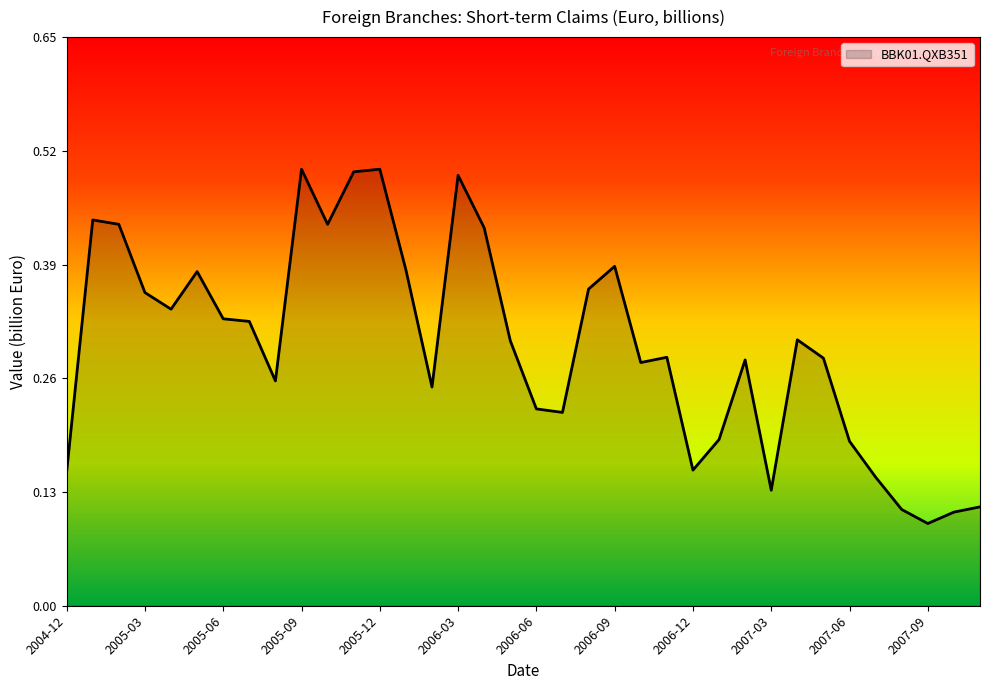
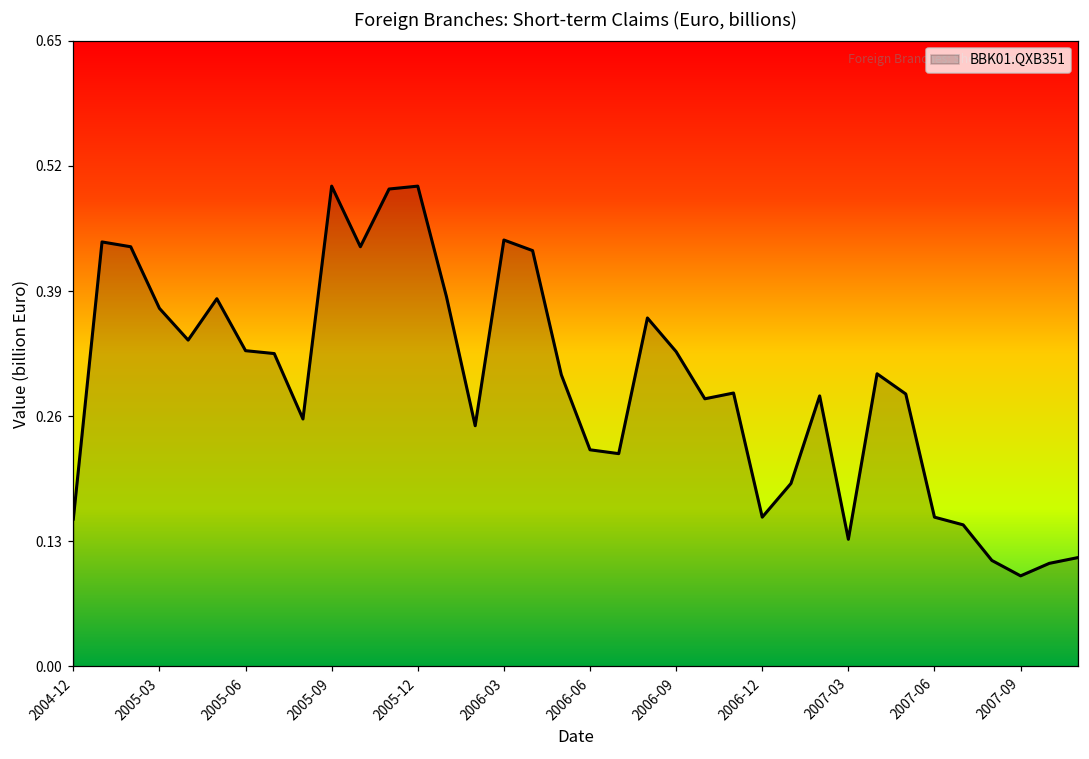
2005-03: 0.36 -> 0.37
2006-03: 0.49 -> 0.44
2006-09: 0.39 -> 0.33
2007-06: 0.19 -> 0.16
